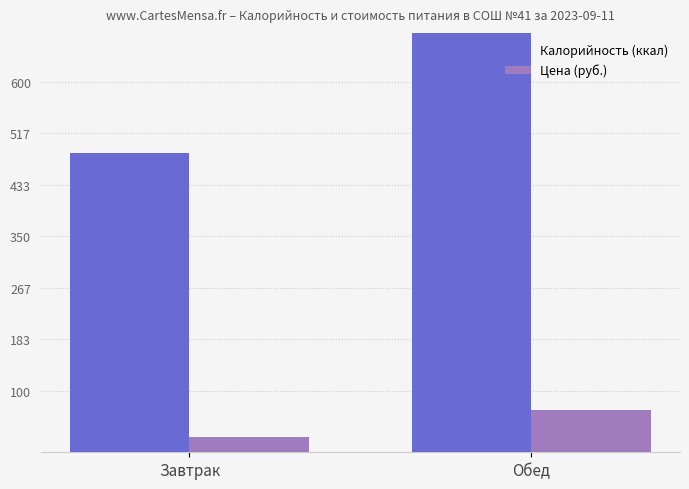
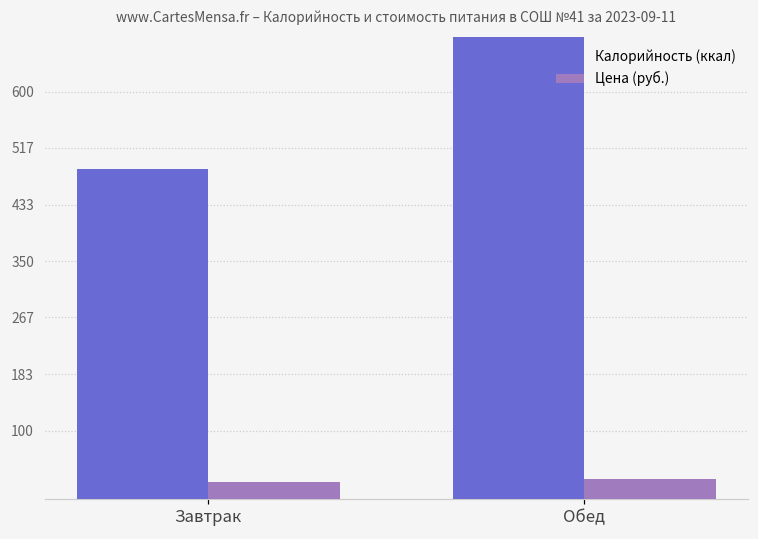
Цена (руб.), Обед: 70 -> 30
